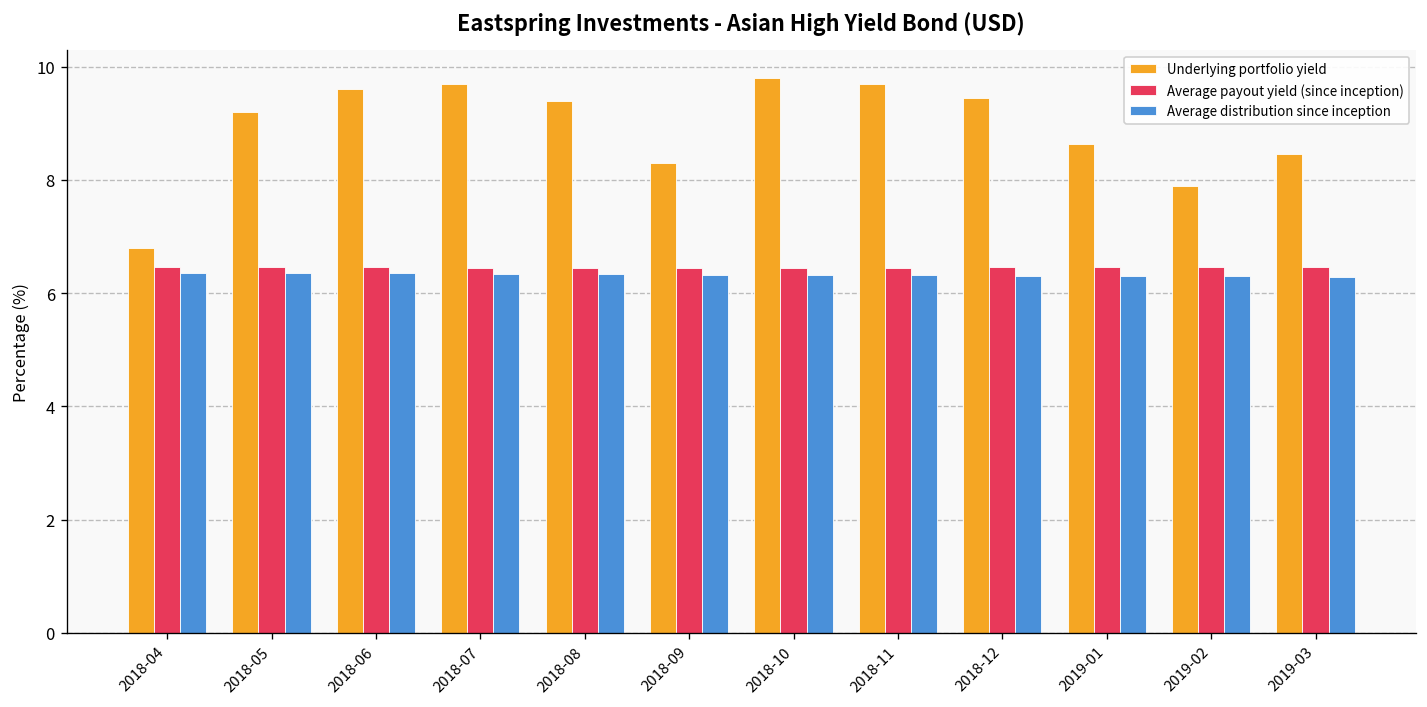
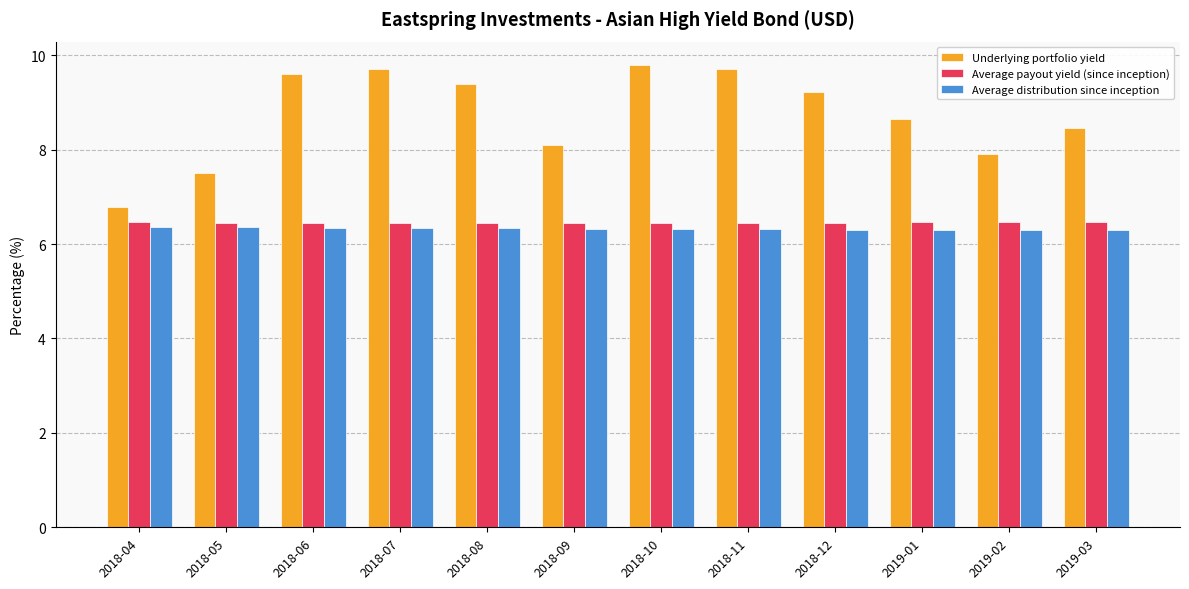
Underlying portfolio yield, 2018-05: 9.2 -> 7.5
Underlying portfolio yield, 2018-09: 8.3 -> 8.1
Underlying portfolio yield, 2018-12: 9.4 -> 9.2
